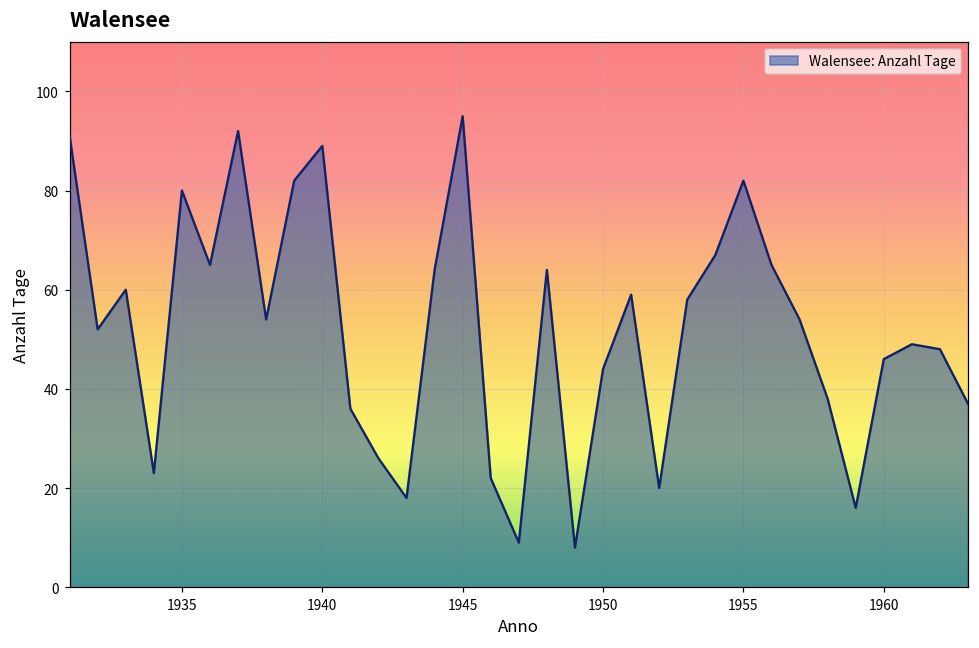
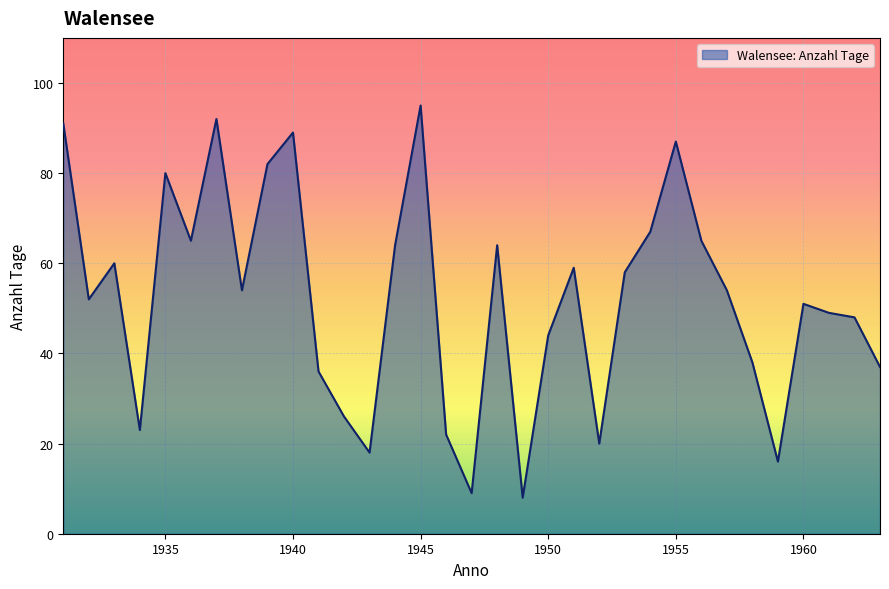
1955: 82 -> 87
1960: 46 -> 51
